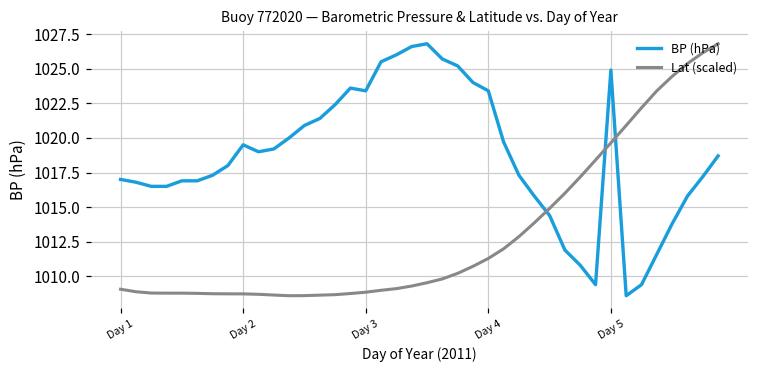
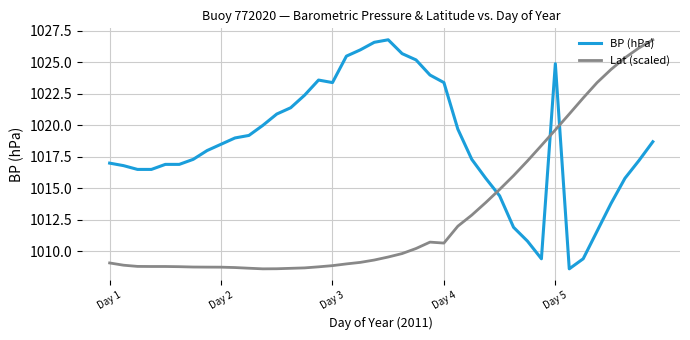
BP (hPa), Day 2: 1019.5 -> 1018.5
Lat (scaled), Day 4: 1011.3 -> 1010.6
